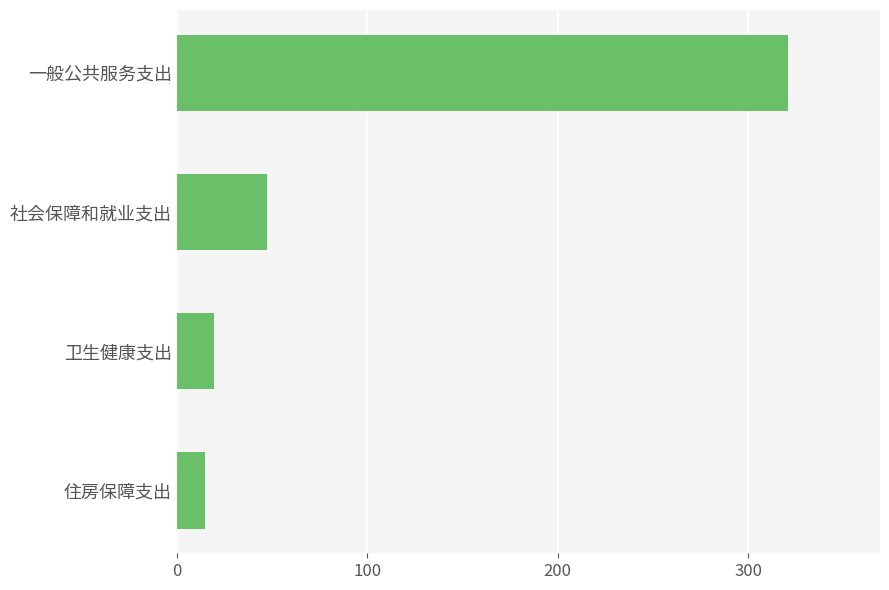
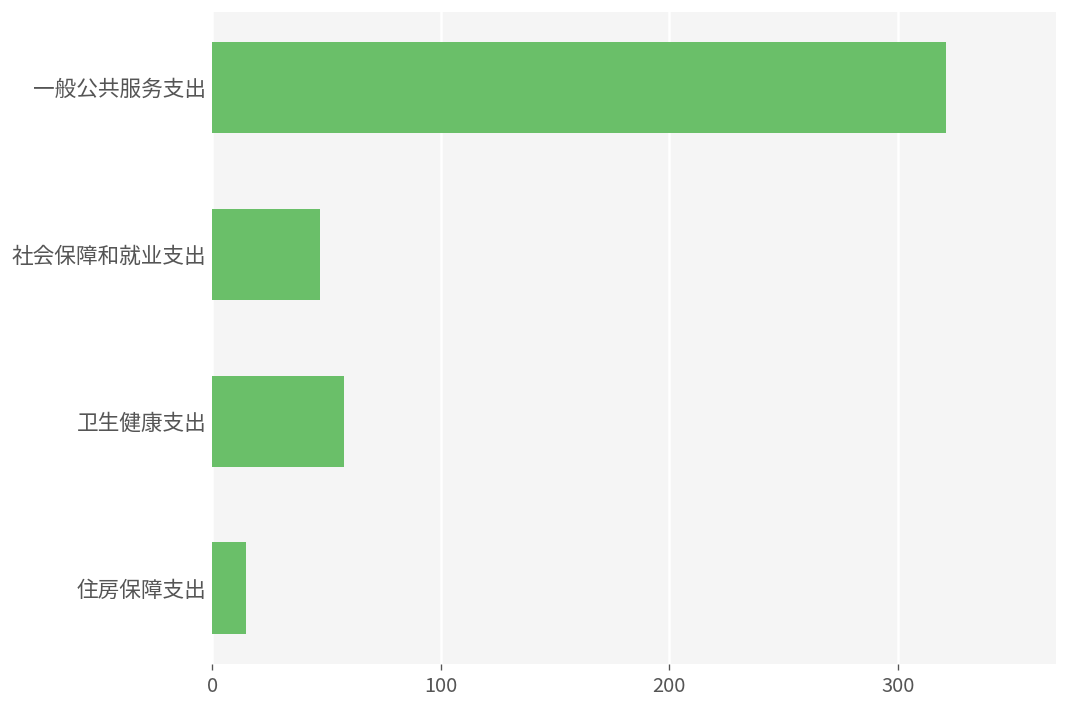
卫生健康支出: 19 -> 58
